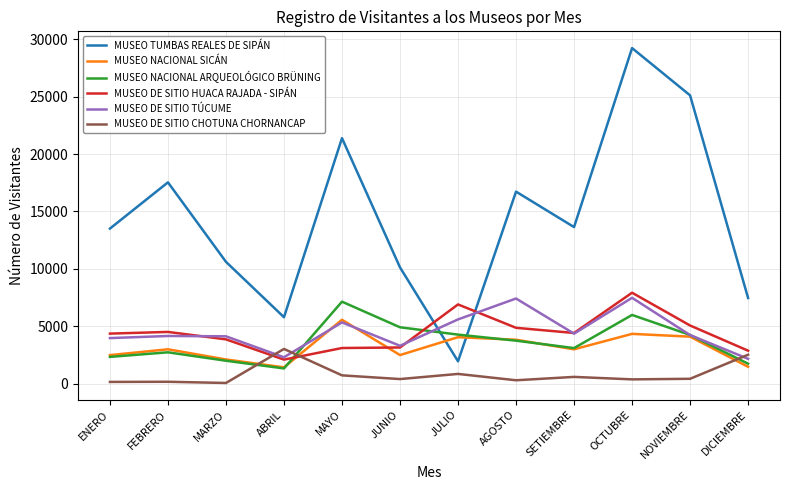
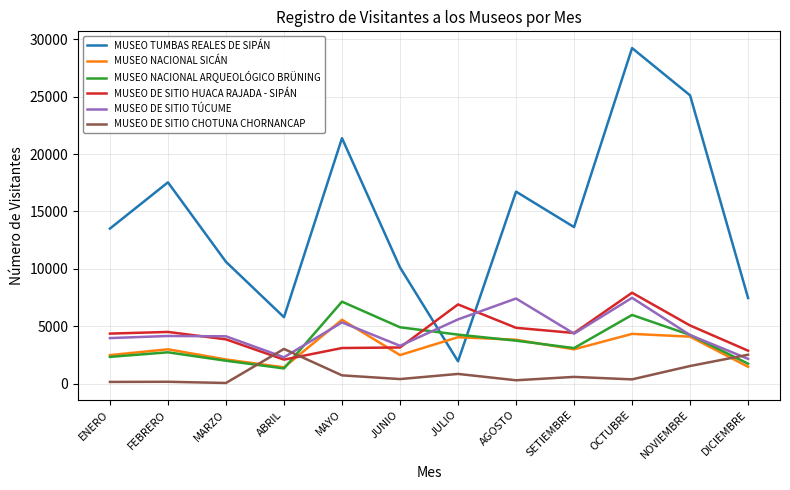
MUSEO DE SITIO CHOTUNA CHORNANCAP, NOVIEMBRE: 400 -> 1500
